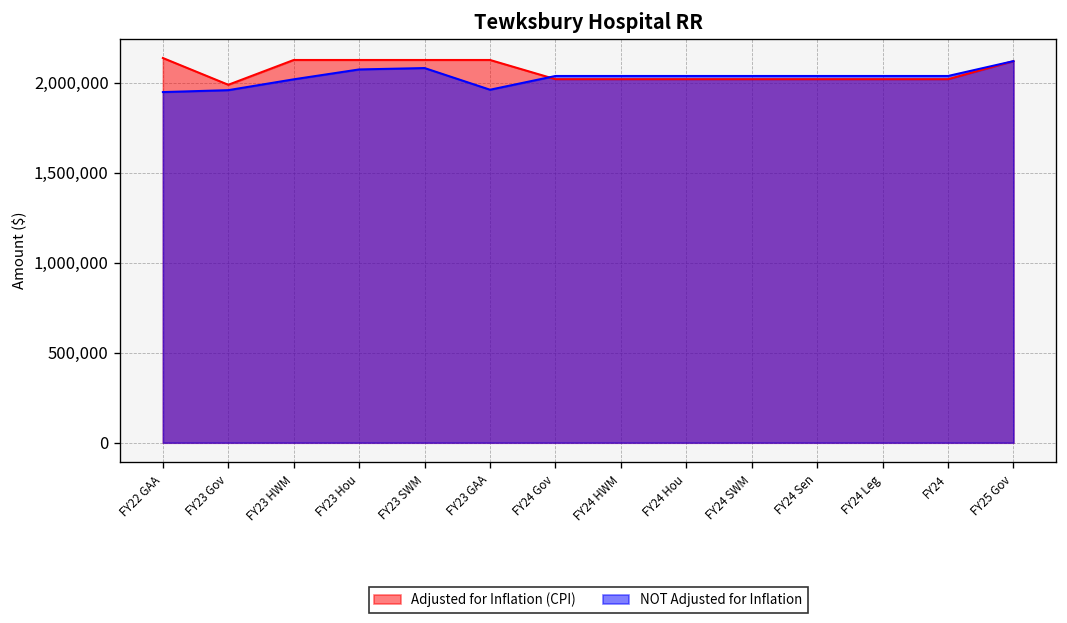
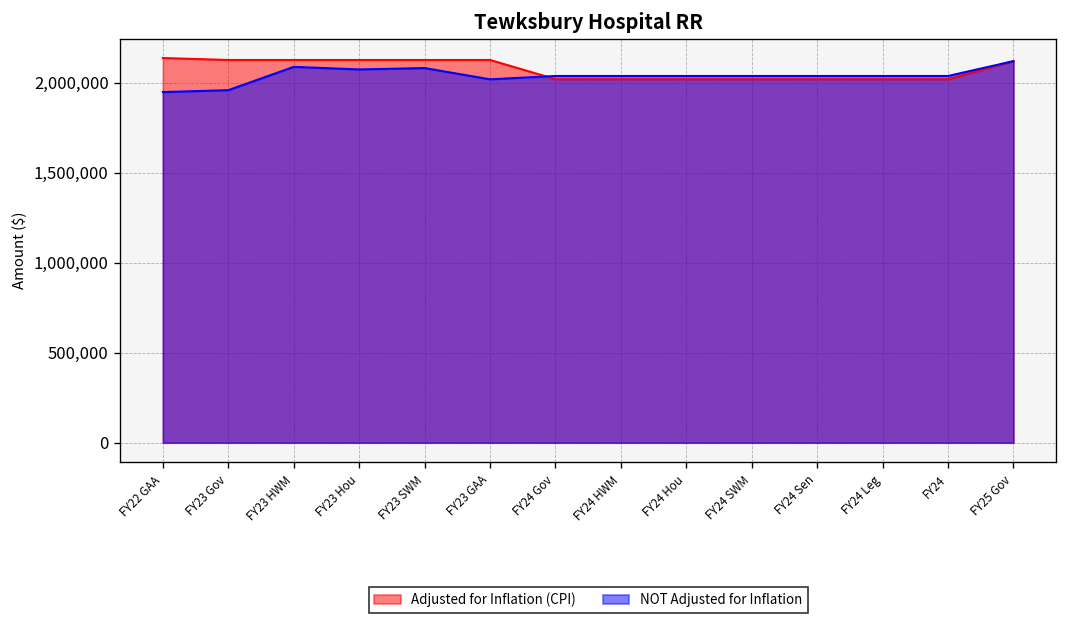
Adjusted for Inflation (CPI), FY23 Gov: 1,990,000 -> 2,130,000
NOT Adjusted for Inflation, FY23 HWM: 2,020,000 -> 2,090,000
NOT Adjusted for Inflation, FY23 GAA: 1,960,000 -> 2,020,000
